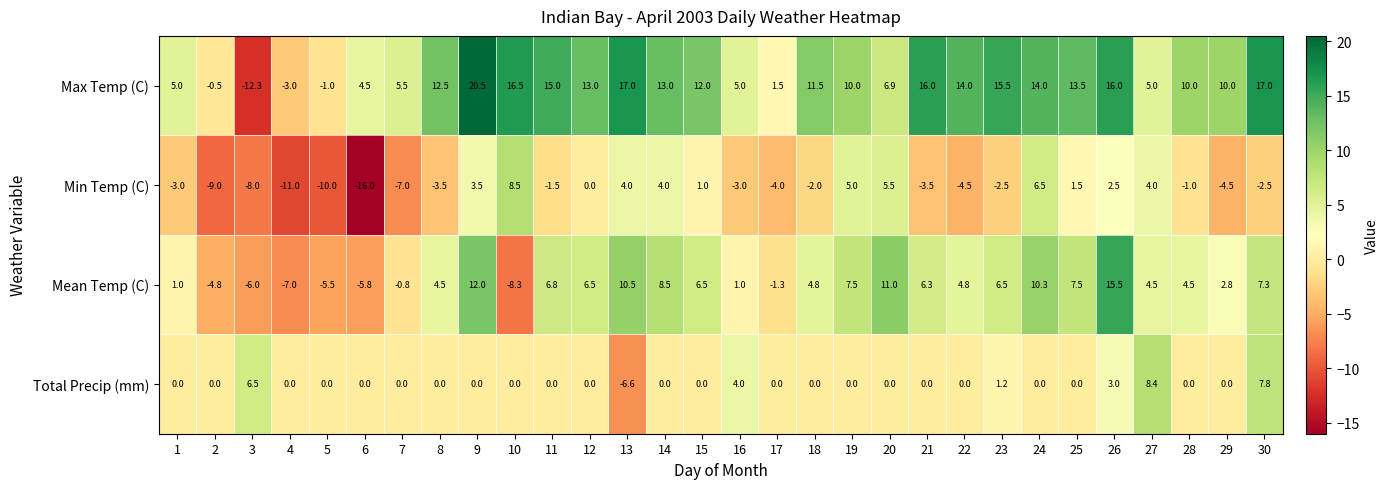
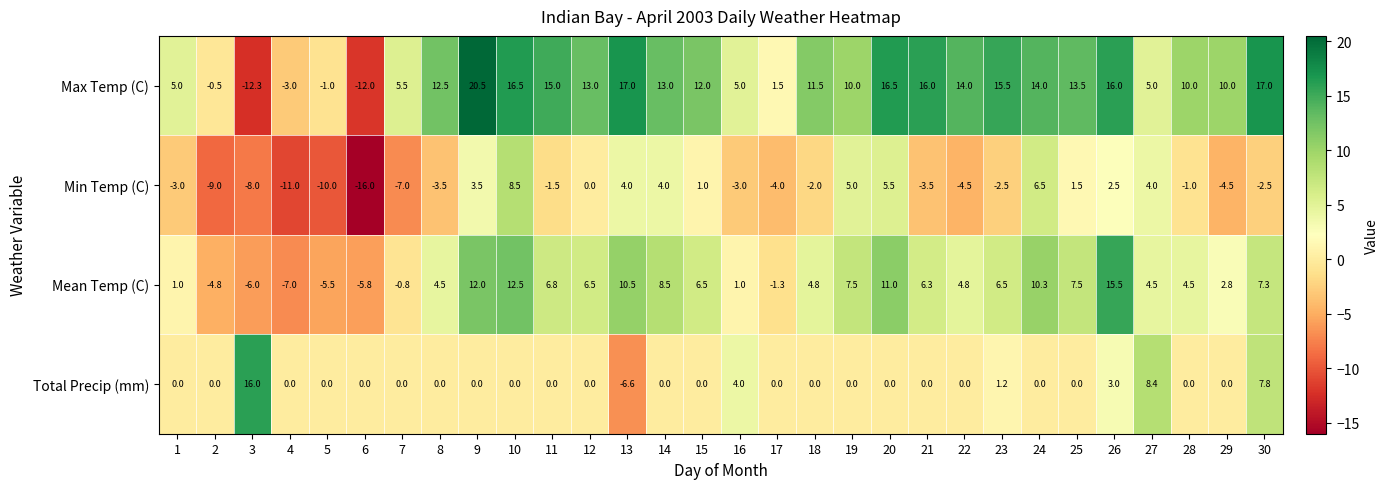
Max Temp (C), 6: 4.5 -> -12.0
Max Temp (C), 20: 6.9 -> 16.5
Mean Temp (C), 10: -8.3 -> 12.5
Total Precip (mm), 3: 6.5 -> 16.0
